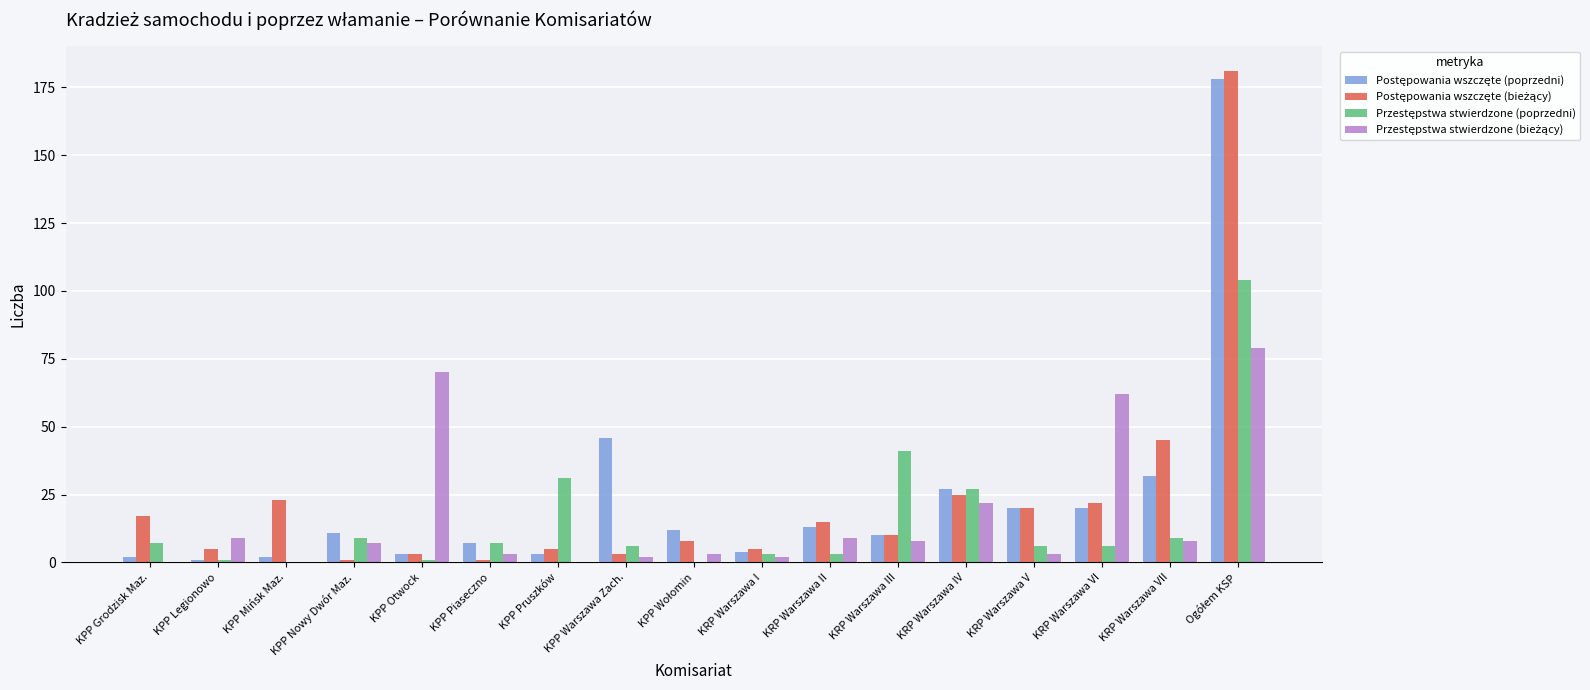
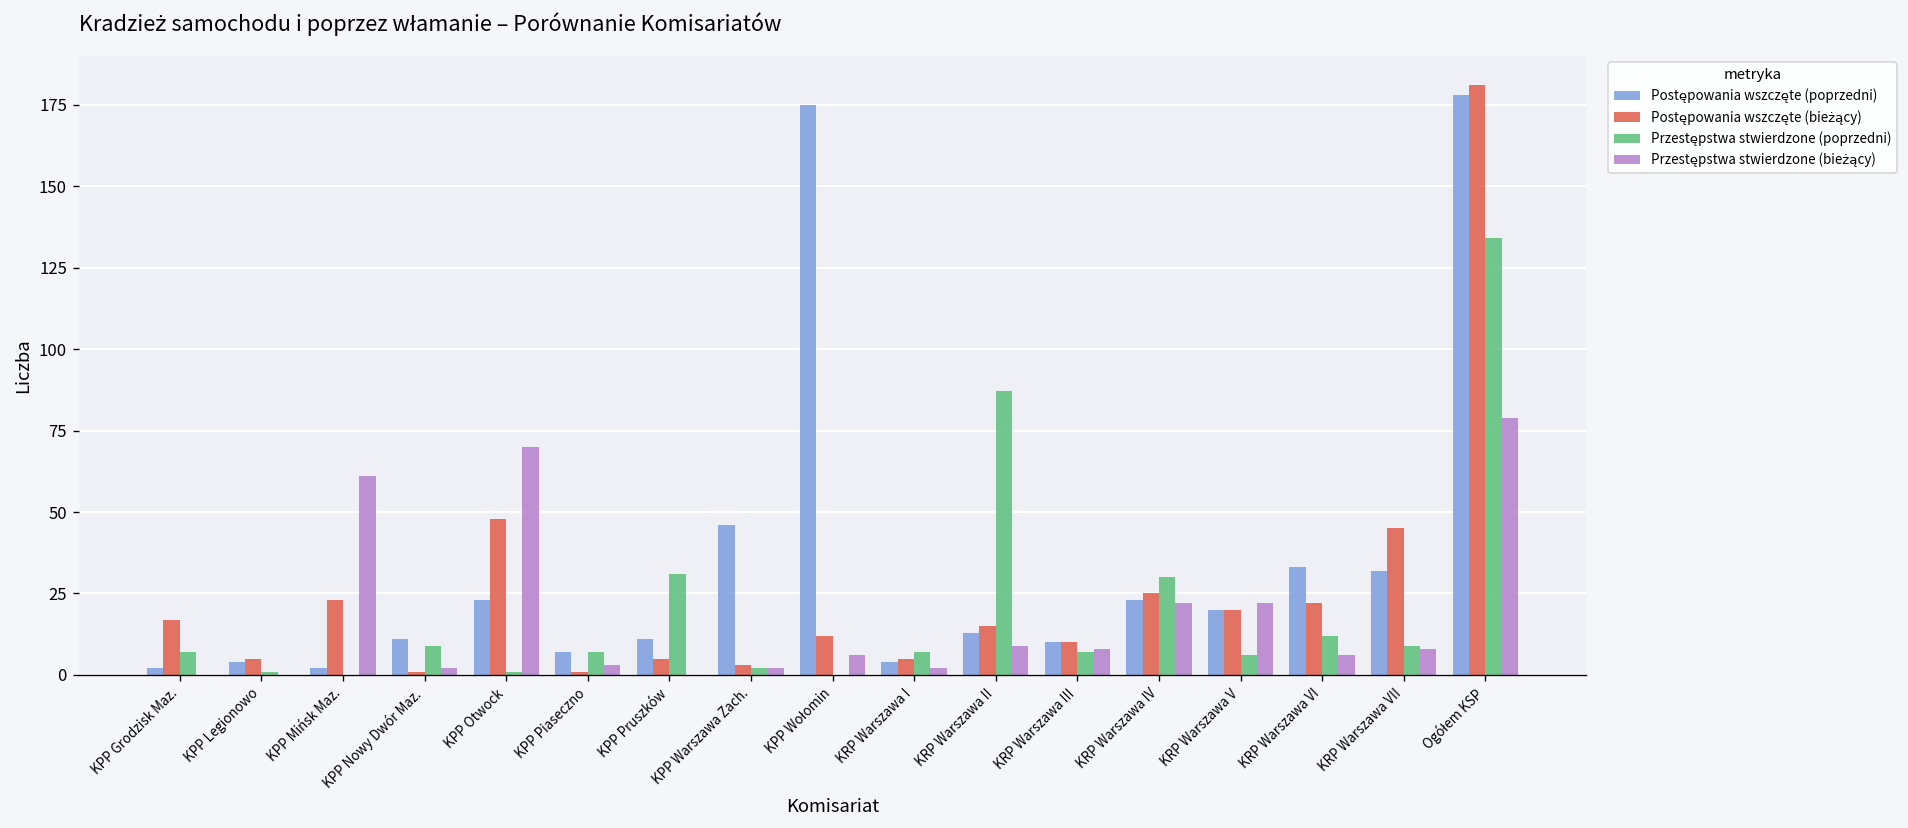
Postępowania wszczęte (poprzedni), KPP Legionowo: 1 -> 4
Przestępstwa stwierdzone (bieżący), KPP Legionowo: 9 -> 0
Przestępstwa stwierdzone (bieżący), KPP Mińsk Maz.: 0 -> 61
Przestępstwa stwierdzone (bieżący), KPP Nowy Dwór Maz.: 7 -> 2
Postępowania wszczęte (poprzedni), KPP Otwock: 3 -> 23
Postępowania wszczęte (bieżący), KPP Otwock: 3 -> 48
Postępowania wszczęte (poprzedni), KPP Pruszków: 3 -> 11
Przestępstwa stwierdzone (poprzedni), KPP Warszawa Zach.: 6 -> 2
Postępowania wszczęte (poprzedni), KPP Wołomin: 12 -> 175
Postępowania wszczęte (bieżący), KPP Wołomin: 8 -> 12
Przestępstwa stwierdzone (bieżący), KPP Wołomin: 3 -> 6
Przestępstwa stwierdzone (poprzedni), KRP Warszawa I: 3 -> 7
Przestępstwa stwierdzone (poprzedni), KRP Warszawa II: 3 -> 87
Przestępstwa stwierdzone (poprzedni), KRP Warszawa III: 41 -> 7
Postępowania wszczęte (poprzedni), KRP Warszawa IV: 27 -> 23
Przestępstwa stwierdzone (poprzedni), KRP Warszawa IV: 27 -> 30
Przestępstwa stwierdzone (bieżący), KRP Warszawa V: 3 -> 22
Postępowania wszczęte (poprzedni), KRP Warszawa VI: 20 -> 33
Przestępstwa stwierdzone (poprzedni), KRP Warszawa VI: 6 -> 12
Przestępstwa stwierdzone (bieżący), KRP Warszawa VI: 62 -> 6
Przestępstwa stwierdzone (poprzedni), Ogółem KSP: 104 -> 134
